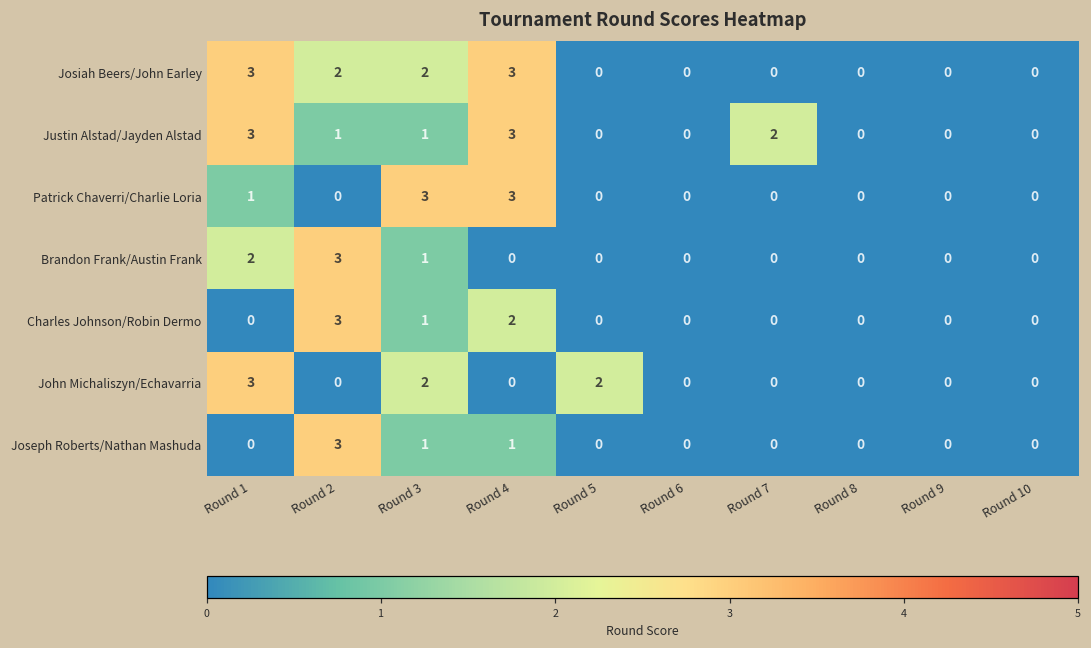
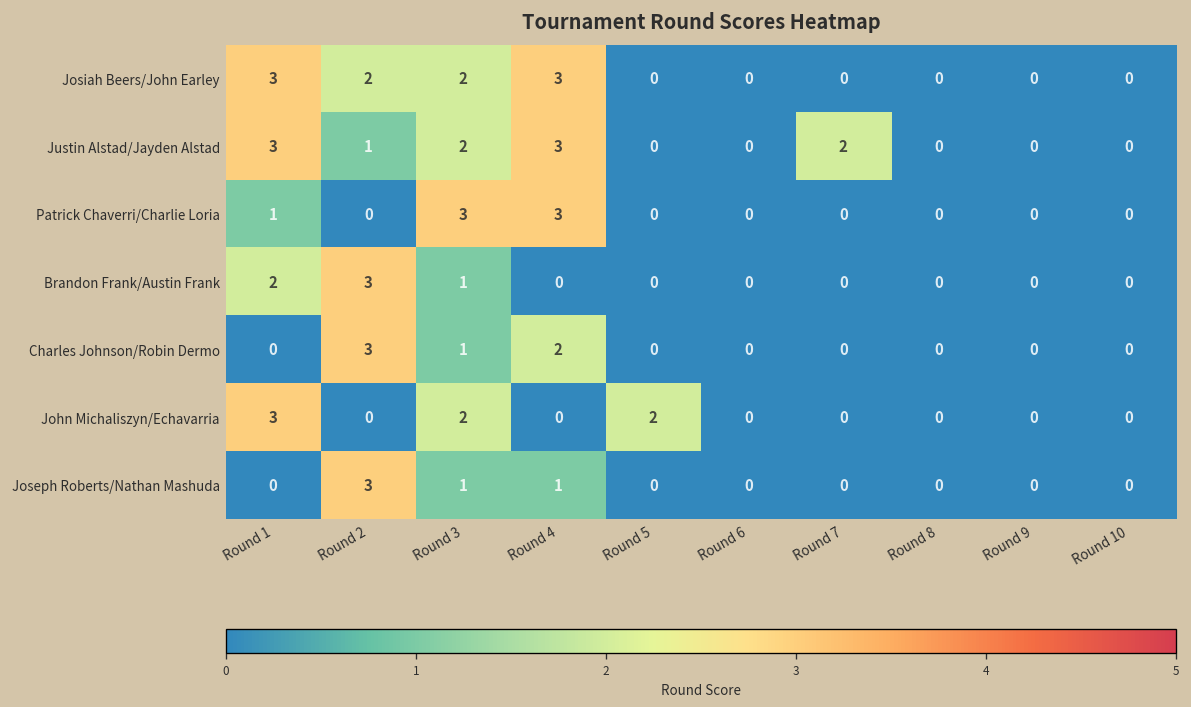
Justin Alstad/Jayden Alstad, Round 3: 1 -> 2
